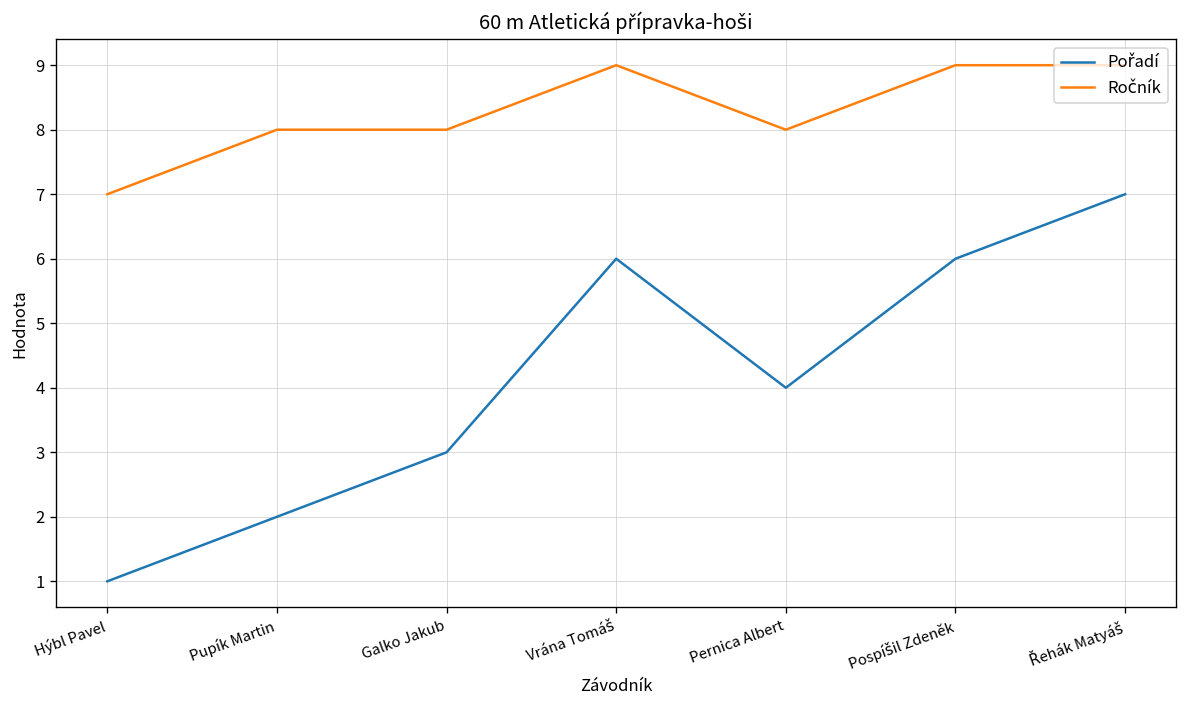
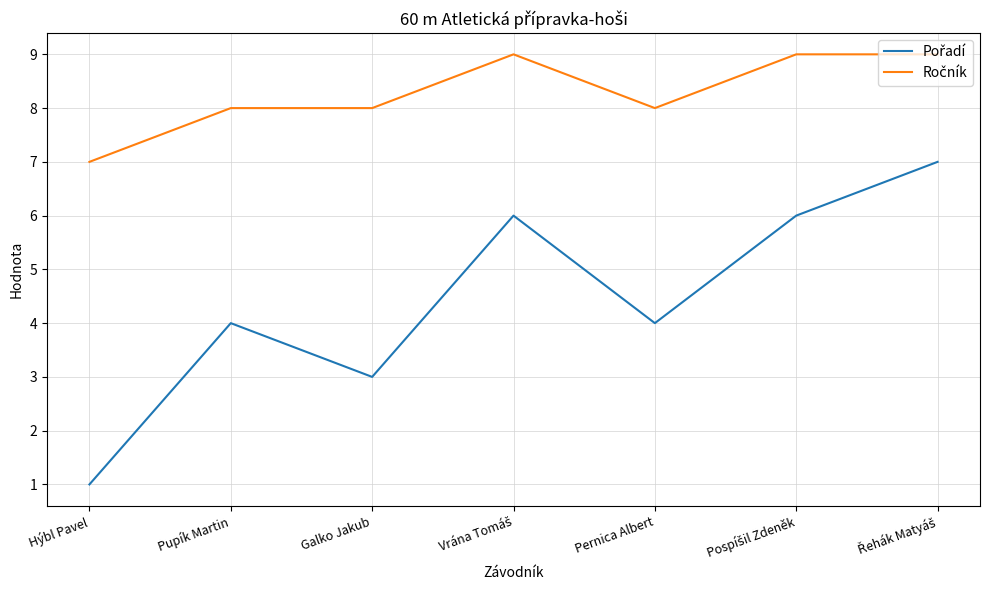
Pořadí, Pupík Martin: 2 -> 4
